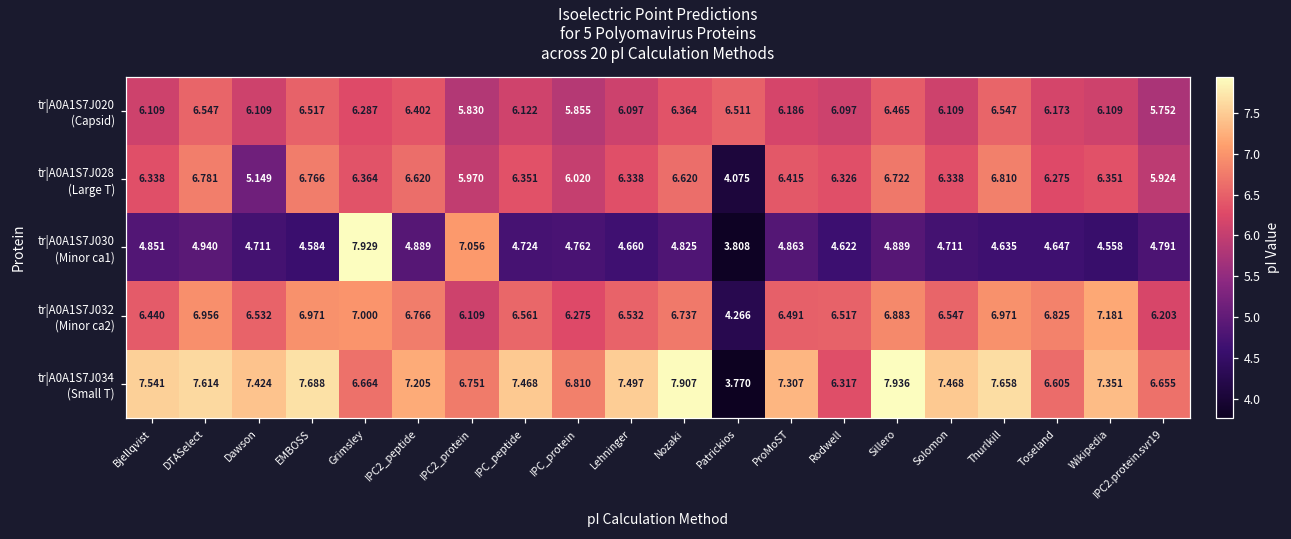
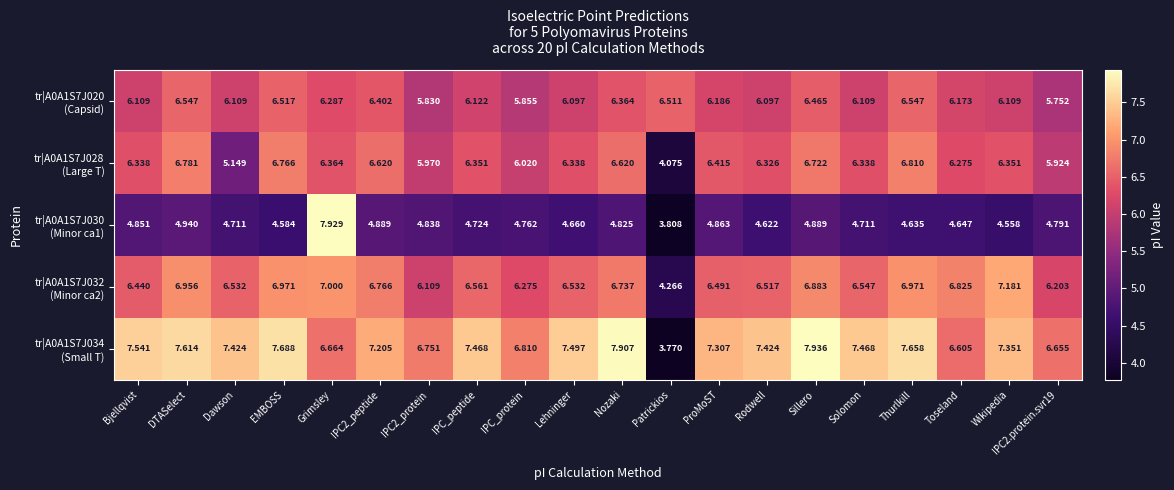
tr|A0A1S7J030 (Minor ca1), IPC2_protein: 7.056 -> 4.838
tr|A0A1S7J034 (Small T), Rodwell: 6.317 -> 7.424
